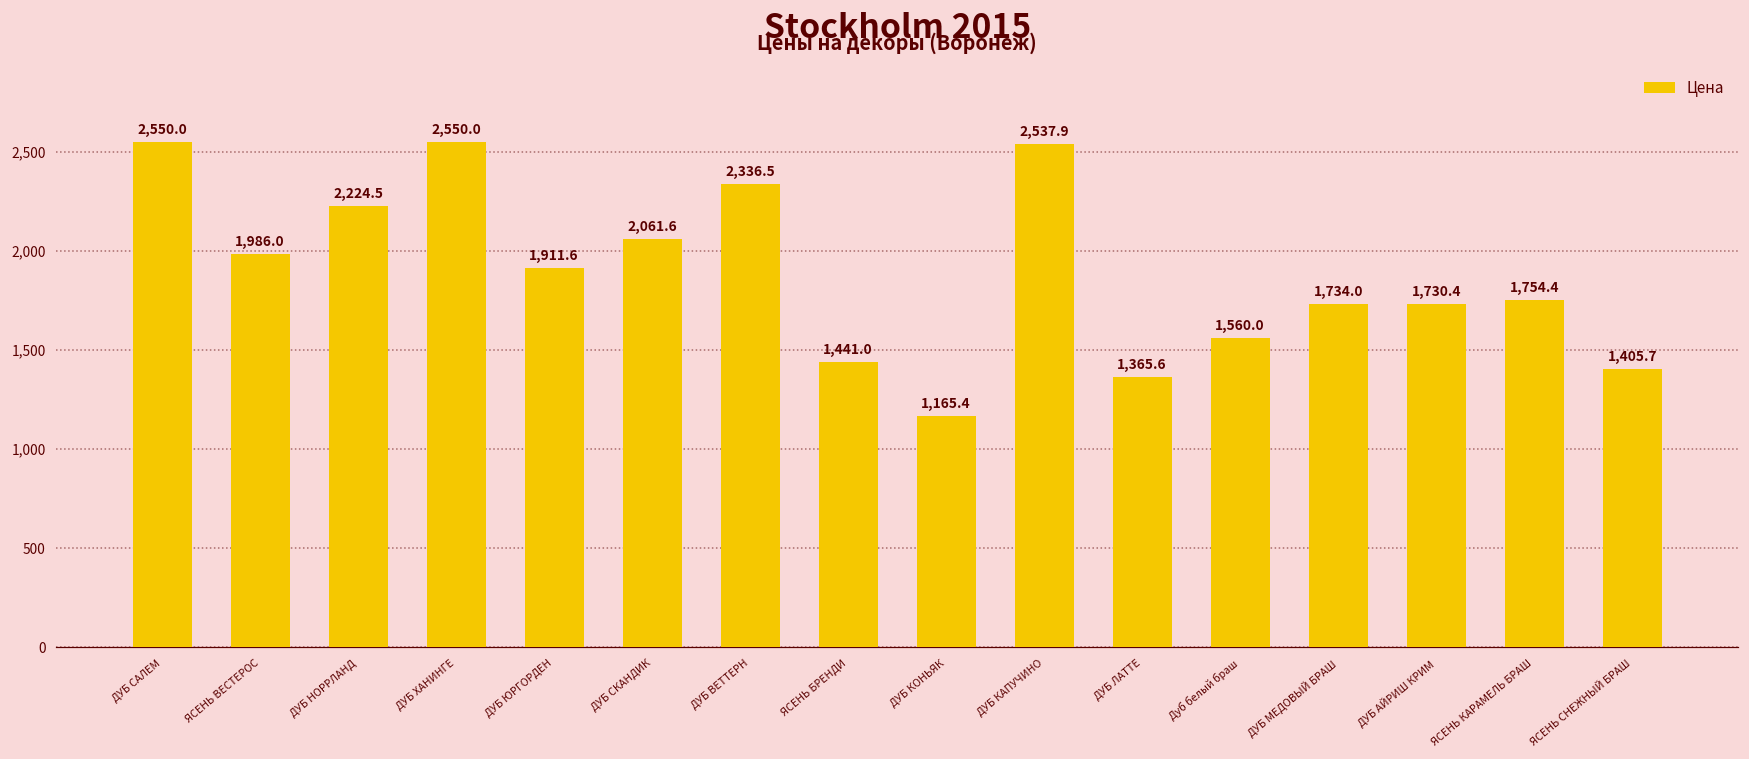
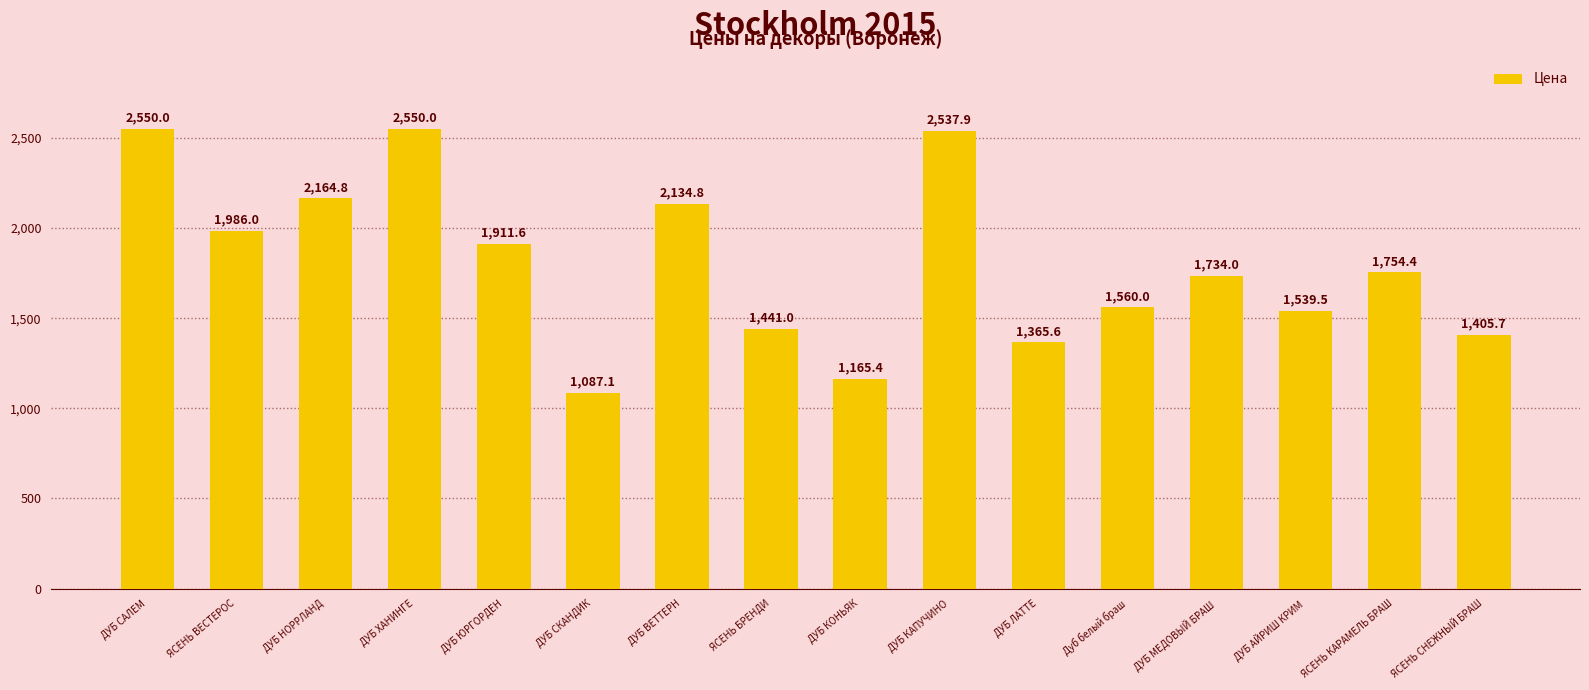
ДУБ НОРРЛАНД: 2,224.5 -> 2,164.8
ДУБ СКАНДИК: 2,061.6 -> 1,087.1
ДУБ ВЕТТЕРН: 2,336.5 -> 2,134.8
ДУБ АЙРИШ КРИМ: 1,730.4 -> 1,539.5
